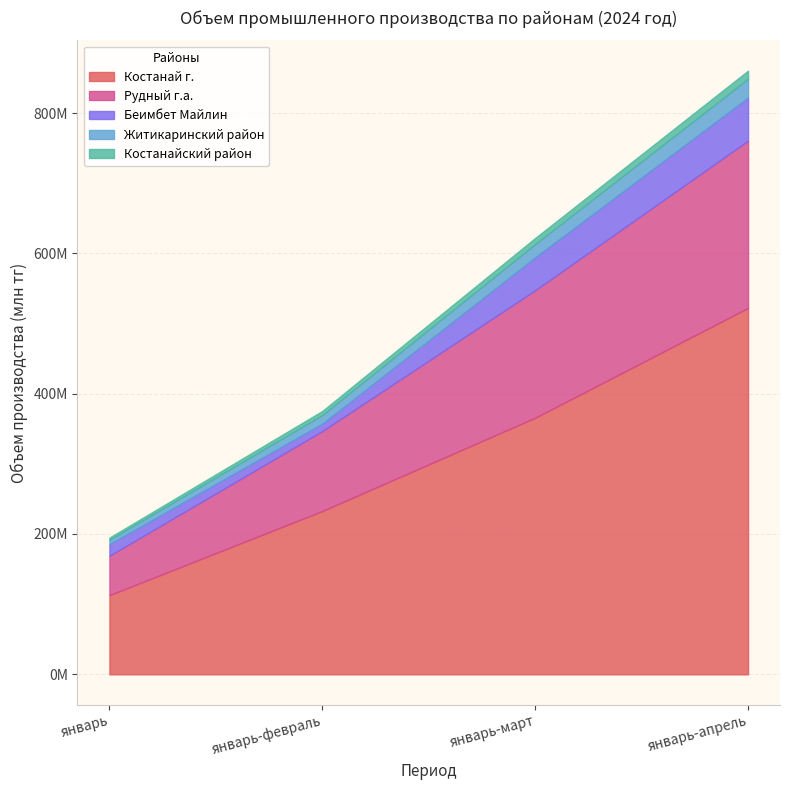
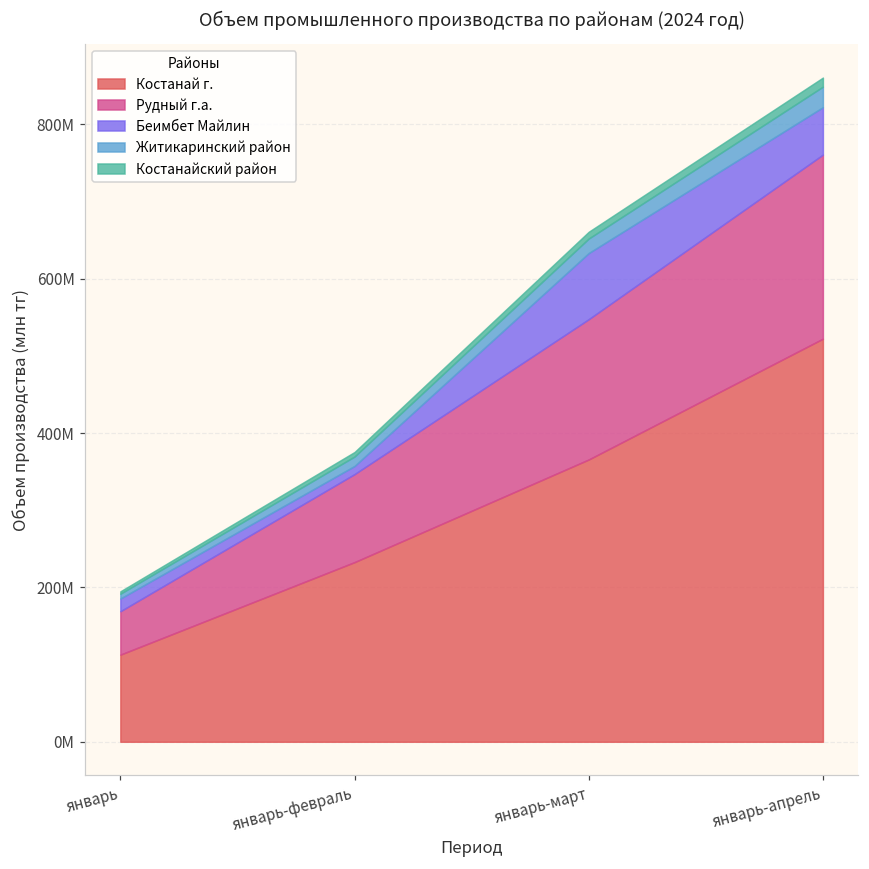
Беимбет Майлин, январь-март: 50000000 -> 90000000
